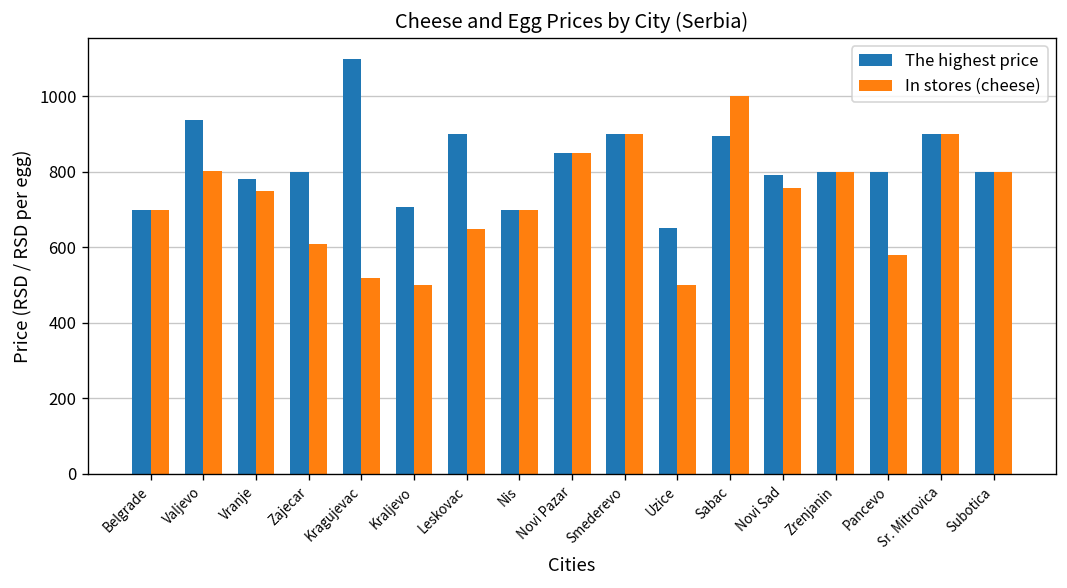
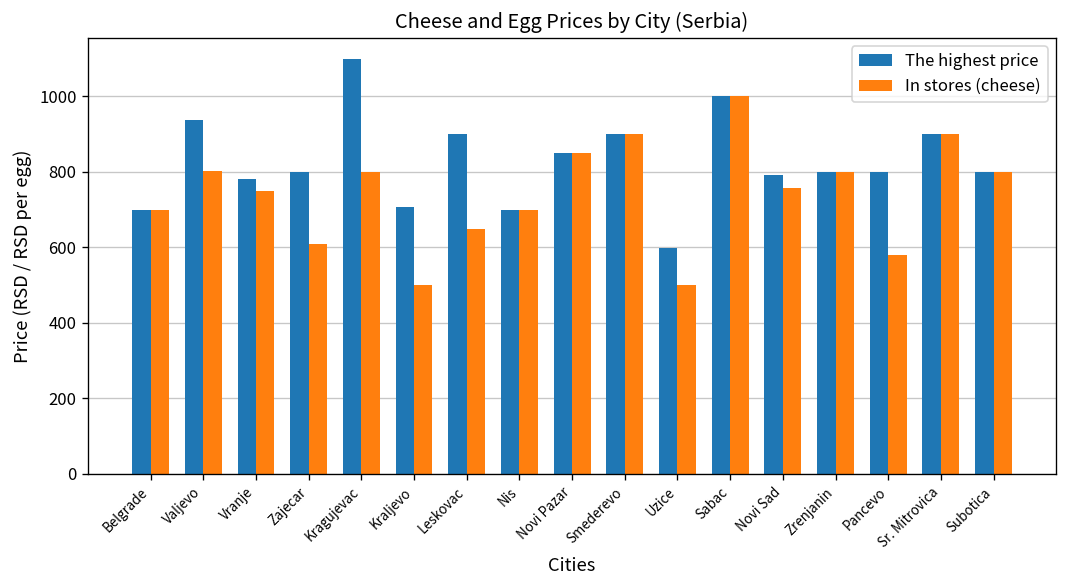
In stores (cheese), Kragujevac: 520 -> 800
The highest price, Uzice: 650 -> 600
The highest price, Sabac: 900 -> 1000
